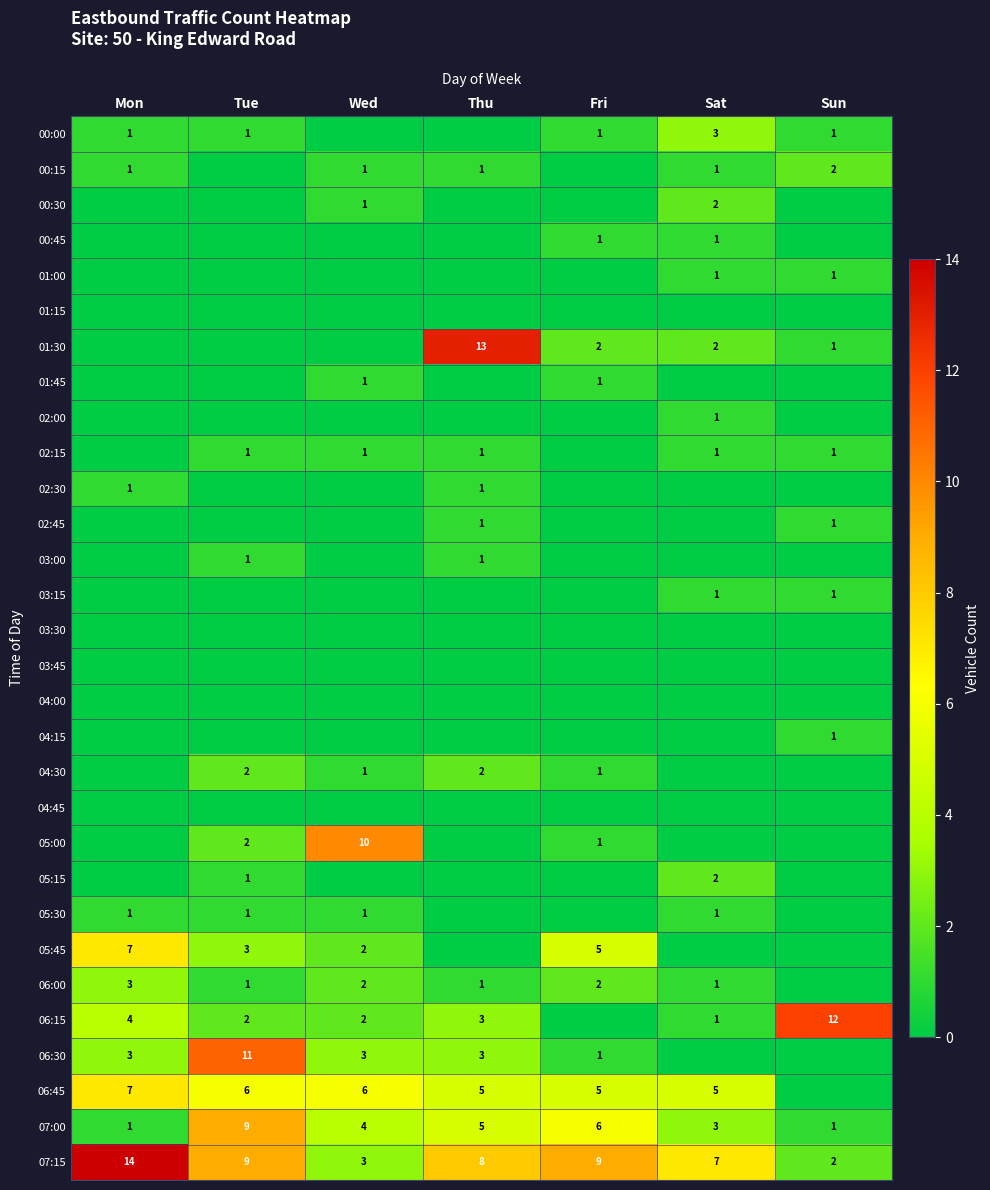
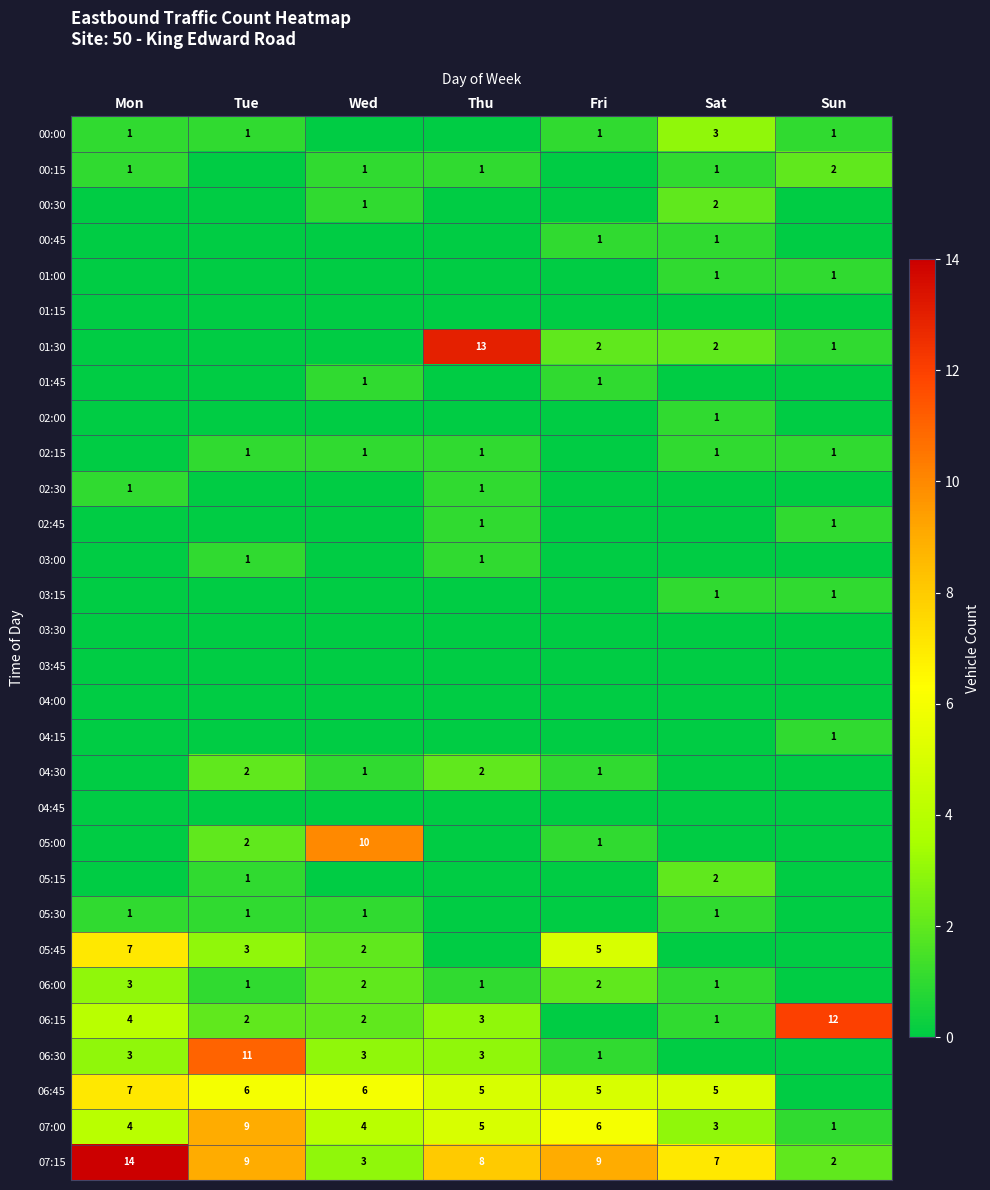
07:00, Mon: 1 -> 4
